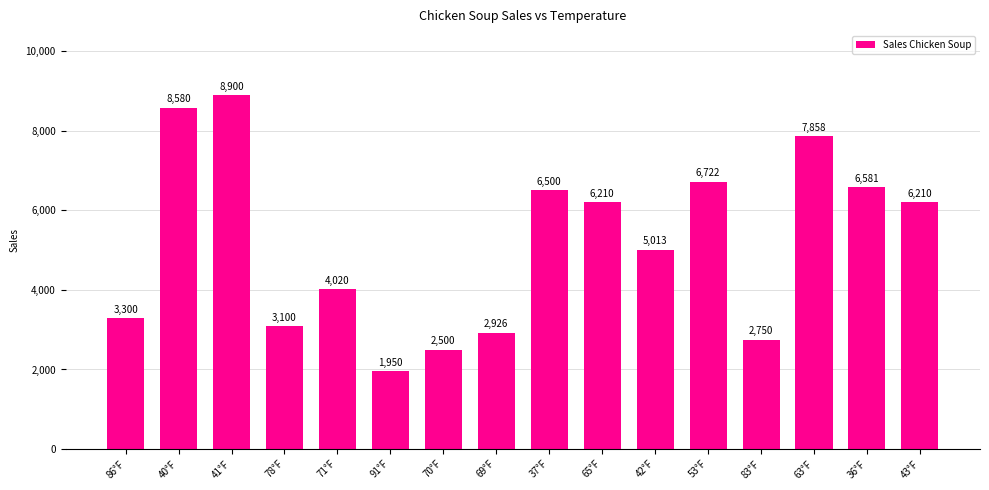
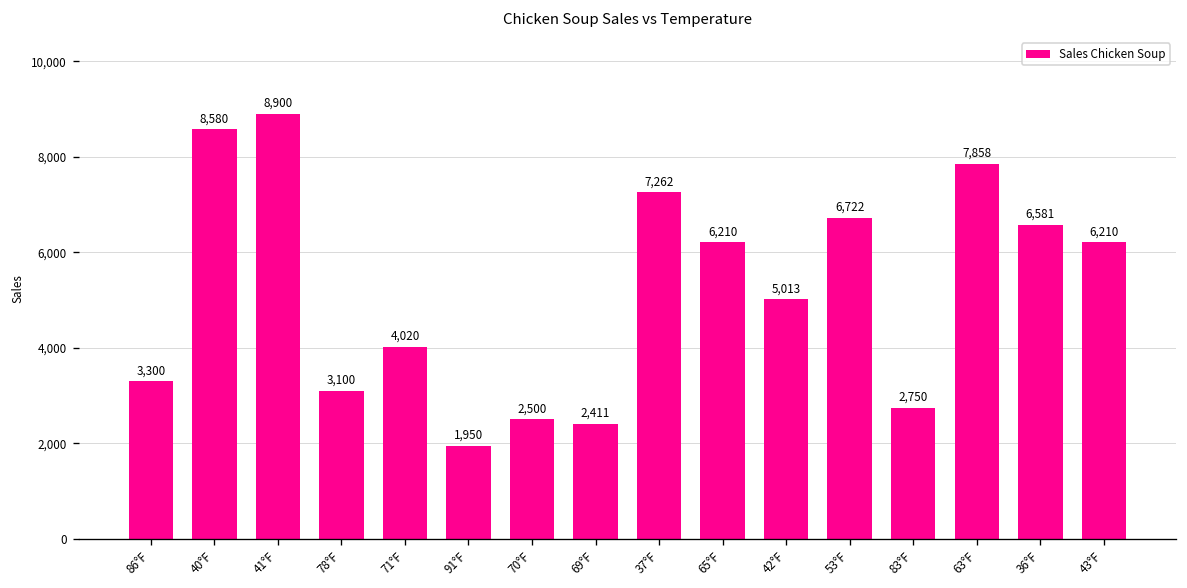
69°F: 2,926 -> 2,411
37°F: 6,500 -> 7,262
